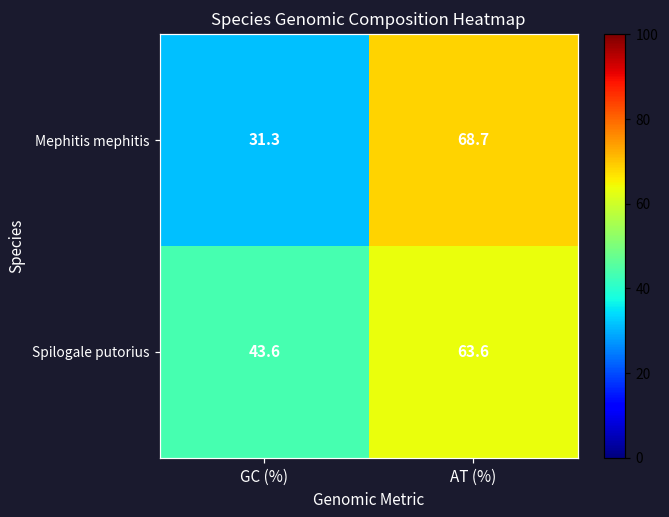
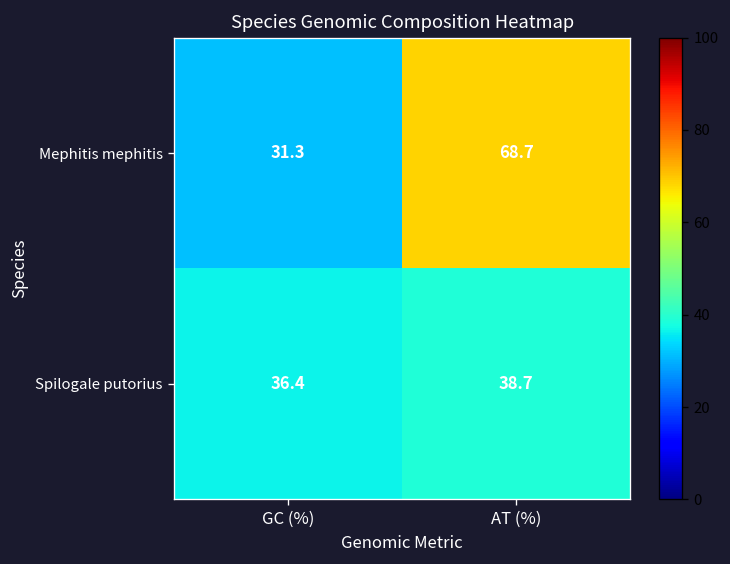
Spilogale putorius, GC (%): 43.6 -> 36.4
Spilogale putorius, AT (%): 63.6 -> 38.7
